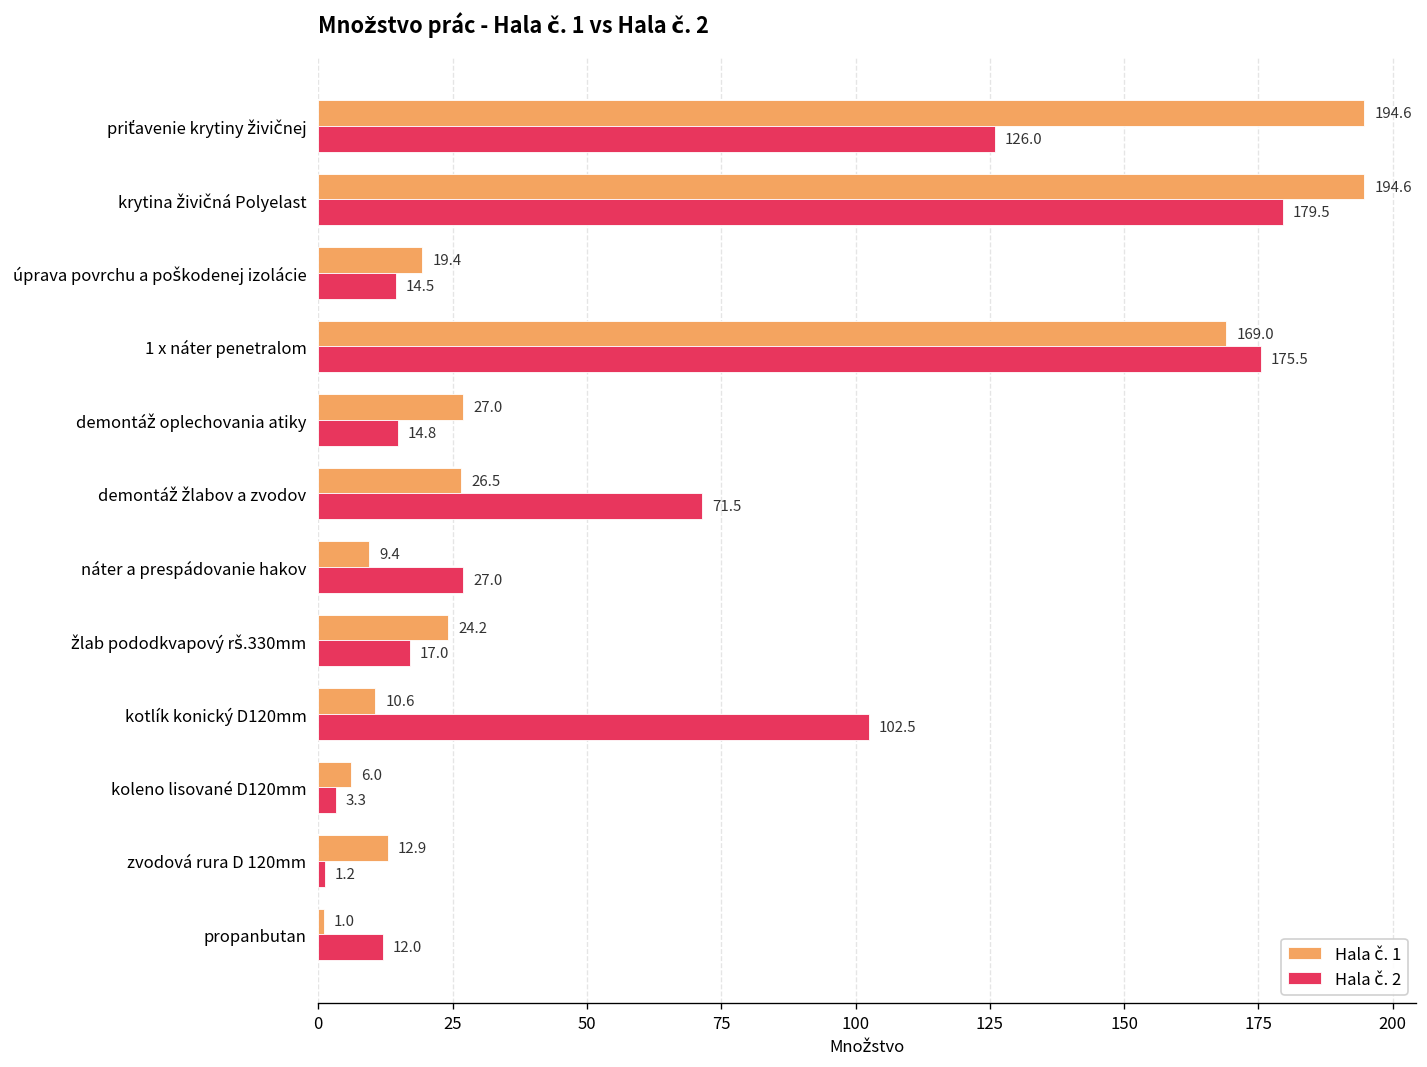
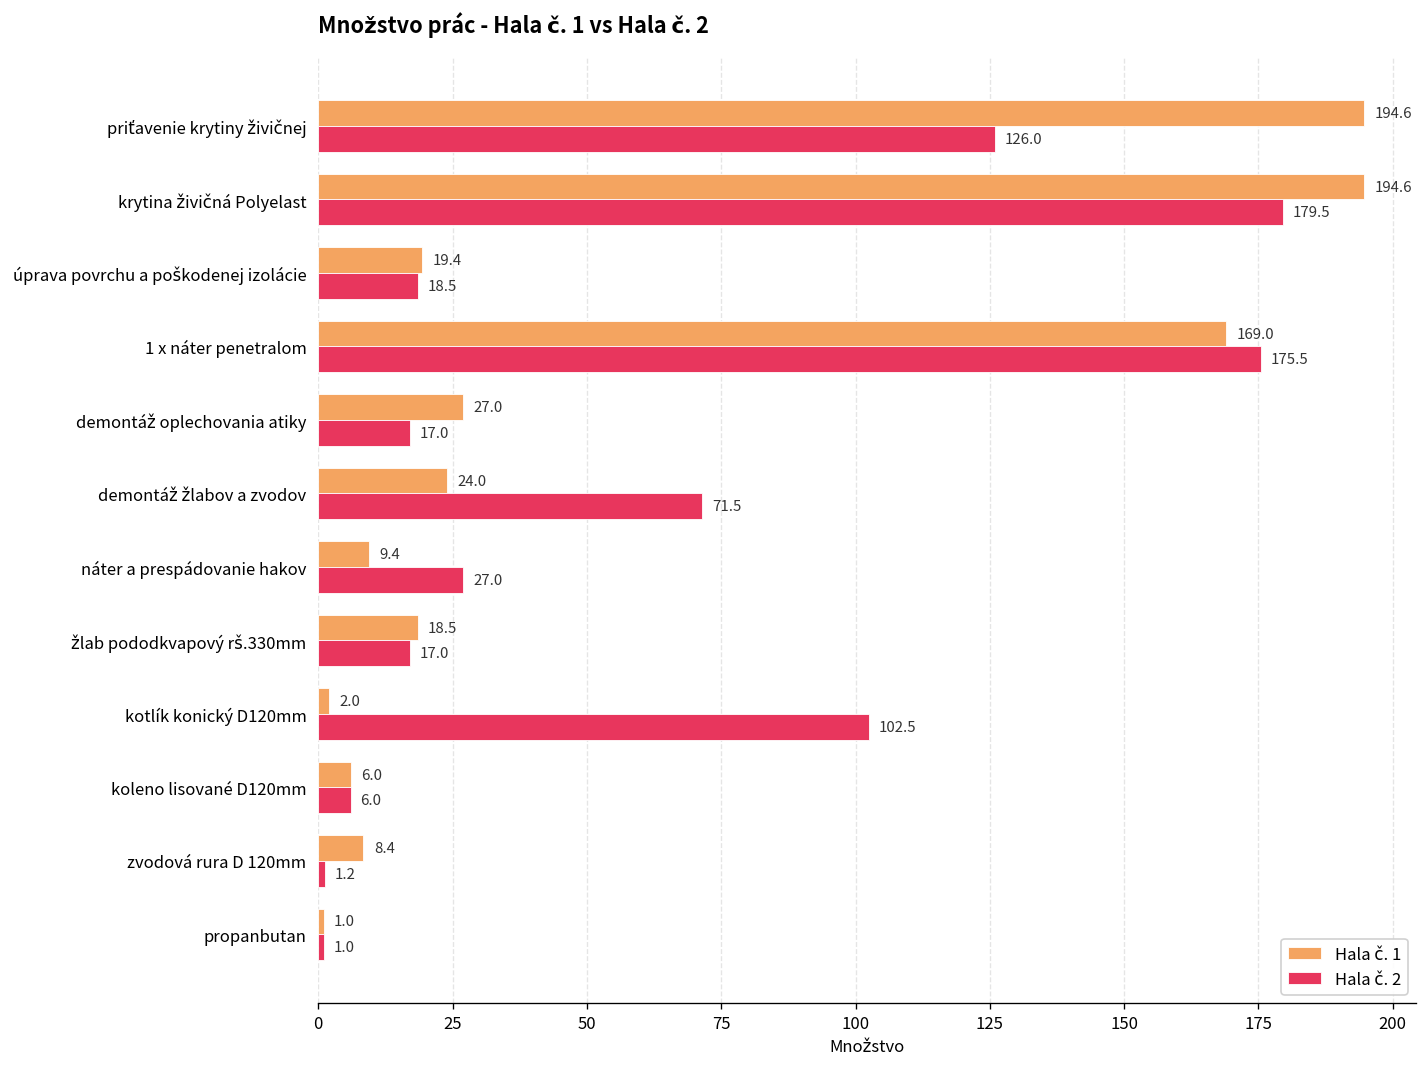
Hala č. 2, úprava povrchu a poškodenej izolácie: 14.5 -> 18.5
Hala č. 2, demontáž oplechovania atiky: 14.8 -> 17.0
Hala č. 1, demontáž žlabov a zvodov: 26.5 -> 24.0
Hala č. 1, žlab pododkvapový rš.330mm: 24.2 -> 18.5
Hala č. 1, kotlík konický D120mm: 10.6 -> 2.0
Hala č. 2, koleno lisované D120mm: 3.3 -> 6.0
Hala č. 1, zvodová rura D 120mm: 12.9 -> 8.4
Hala č. 2, propanbutan: 12.0 -> 1.0
